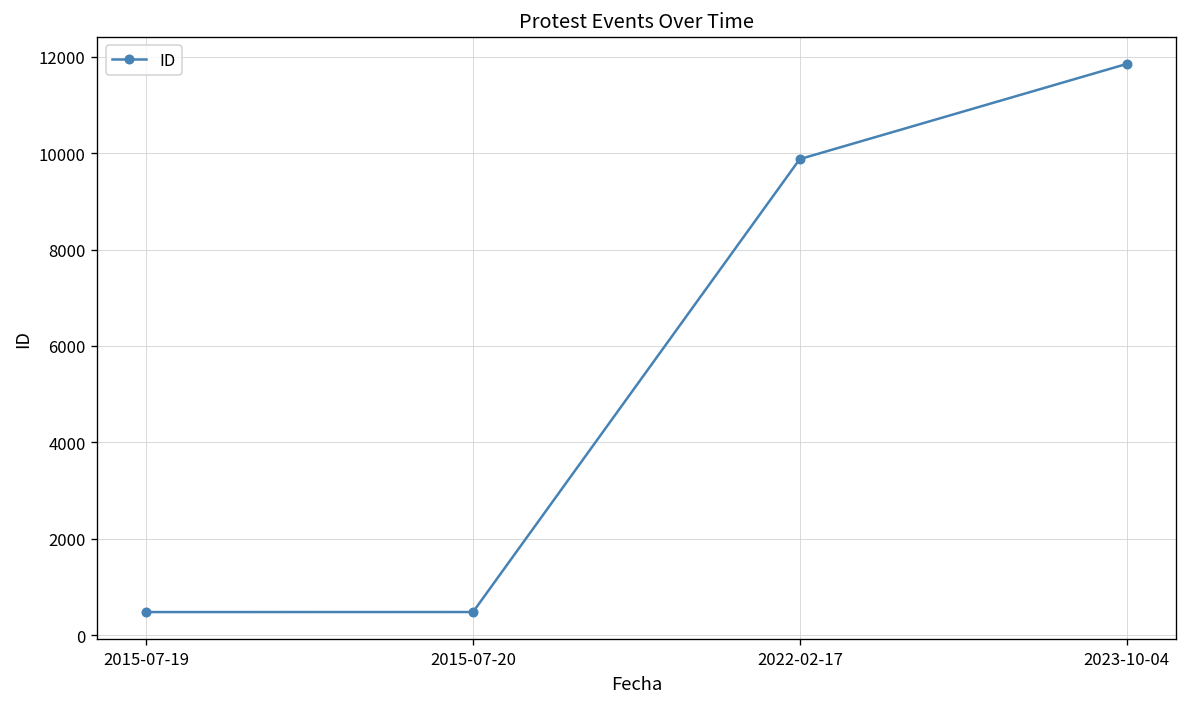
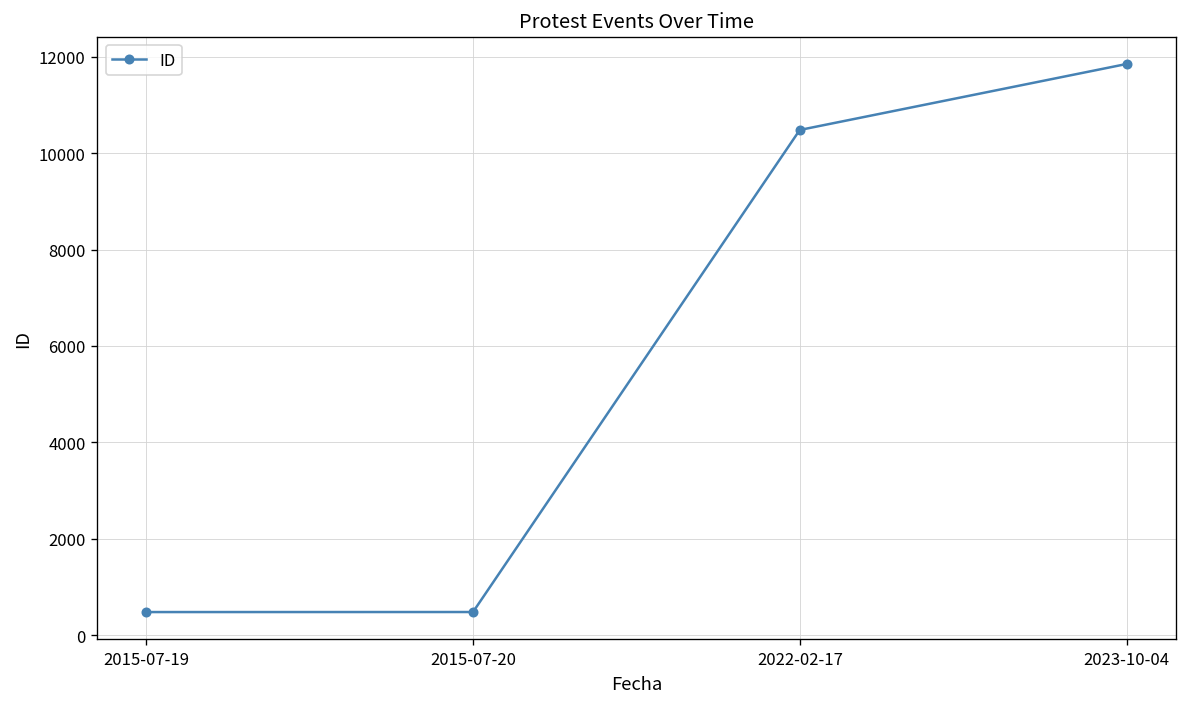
2022-02-17: 9900 -> 10500
